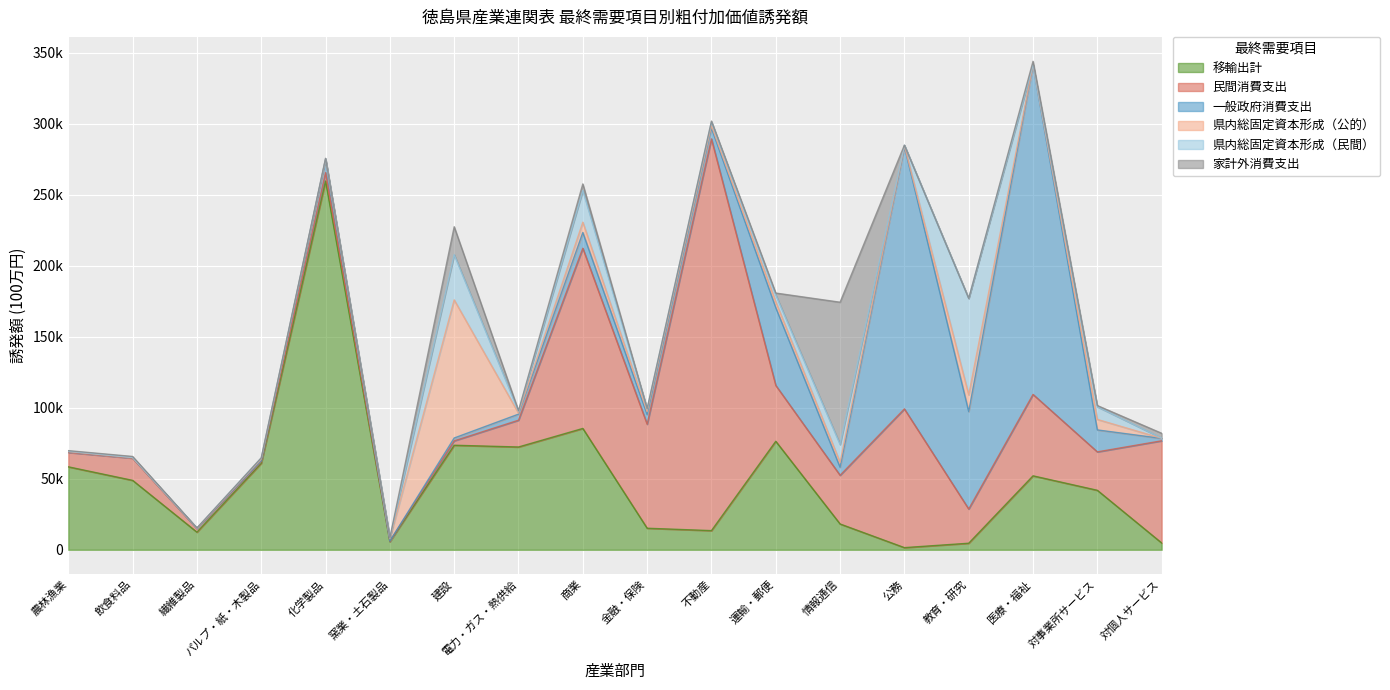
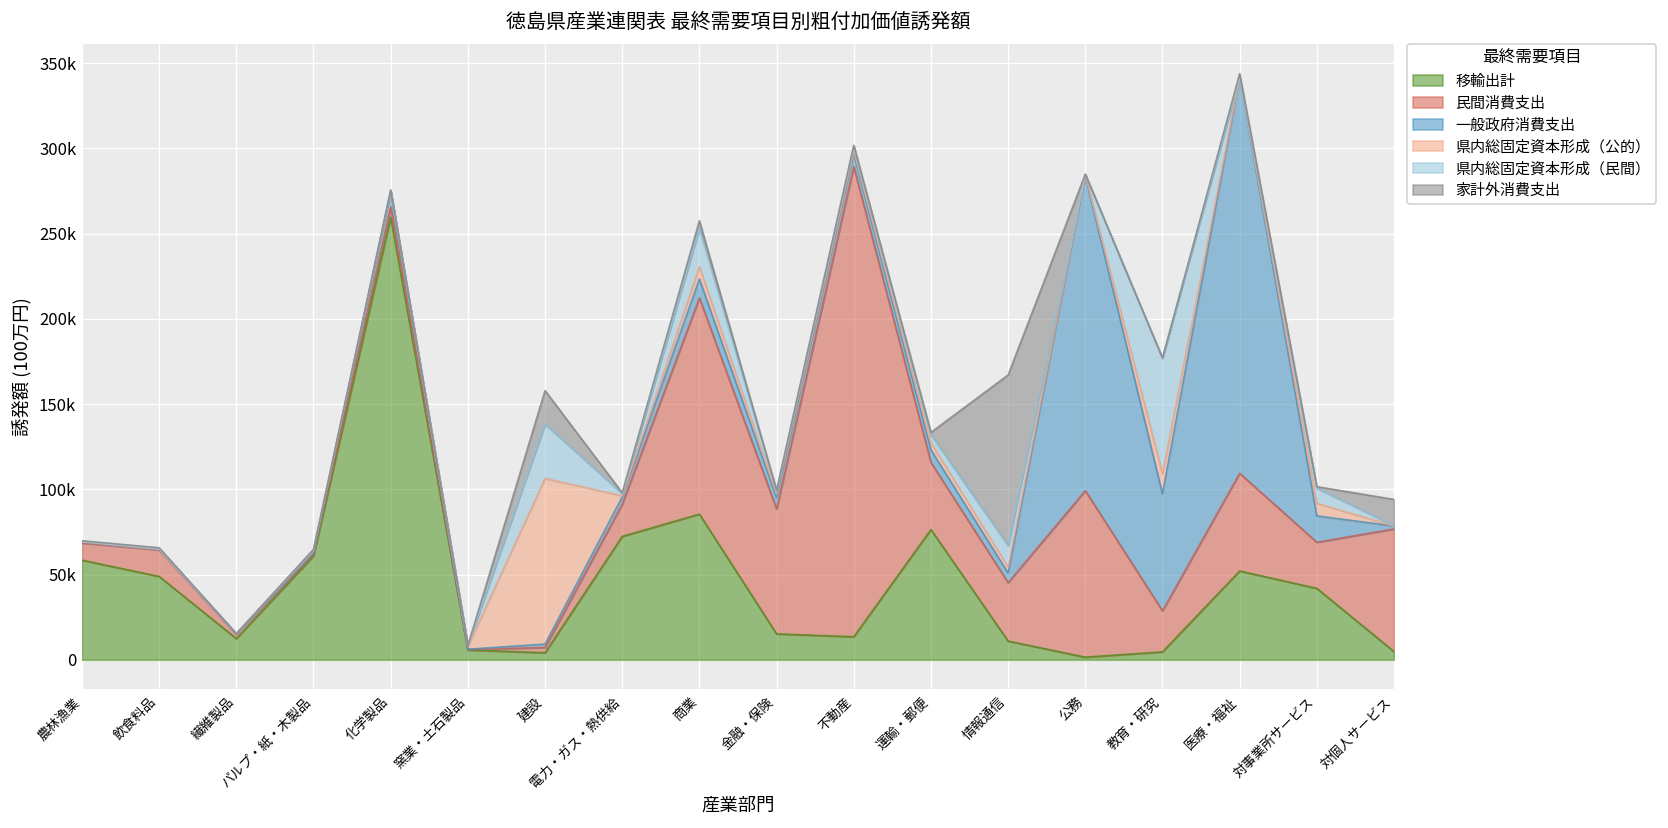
移輸出計, 建設: 74000 -> 4000
一般政府消費支出, 運輸・郵便: 55000 -> 7000
移輸出計, 情報通信: 18000 -> 11000
家計外消費支出, 対個人サービス: 3000 -> 15000
